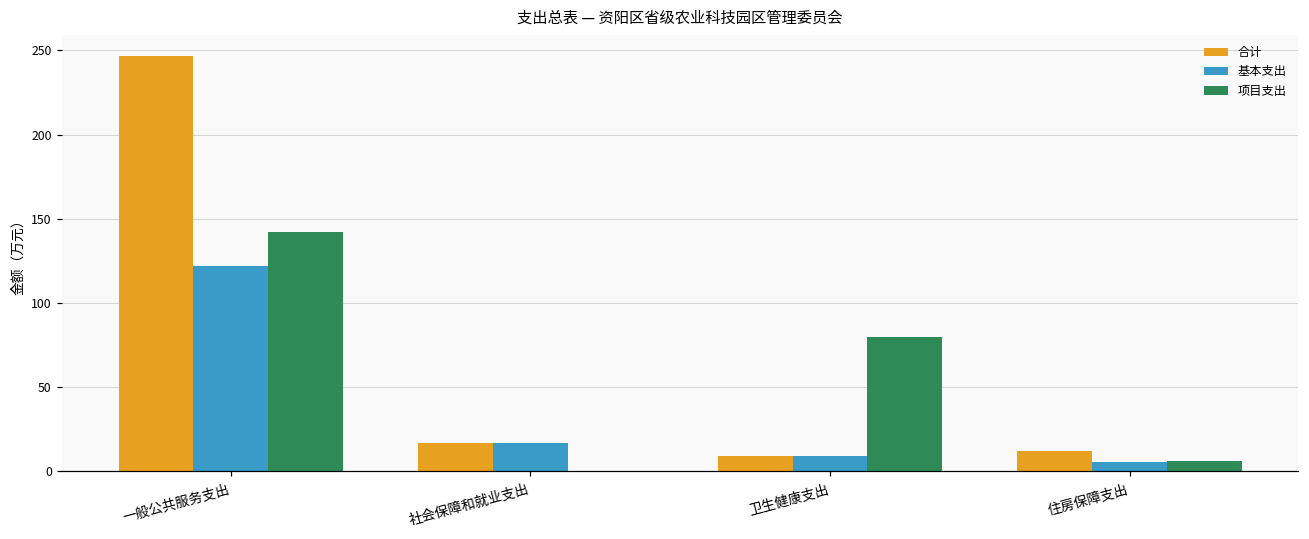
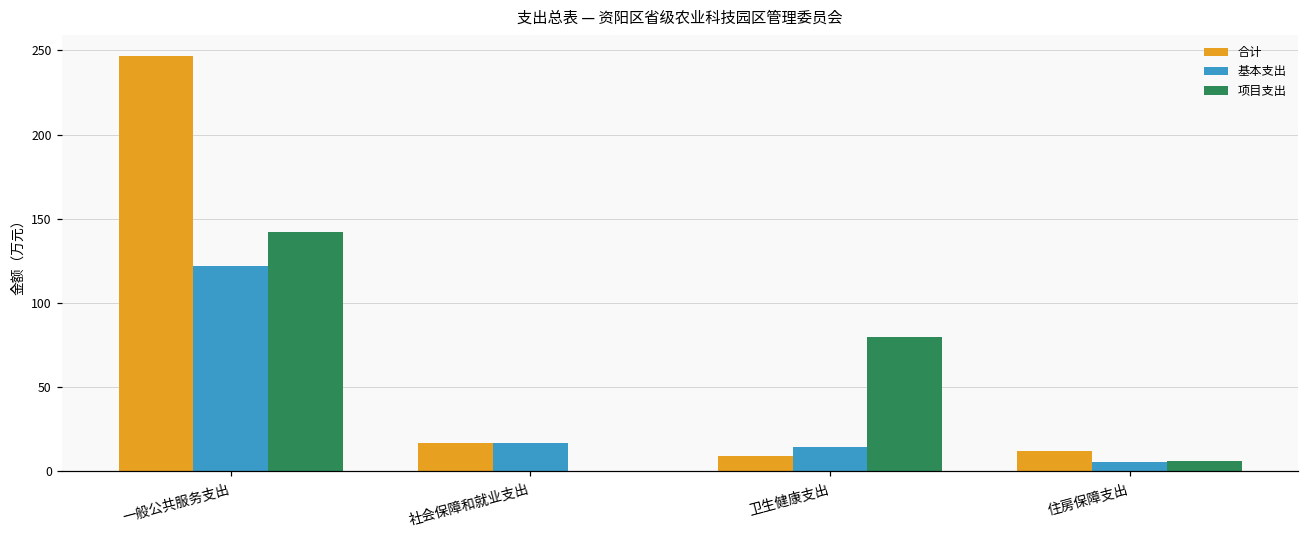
基本支出, 卫生健康支出: 9 -> 15
